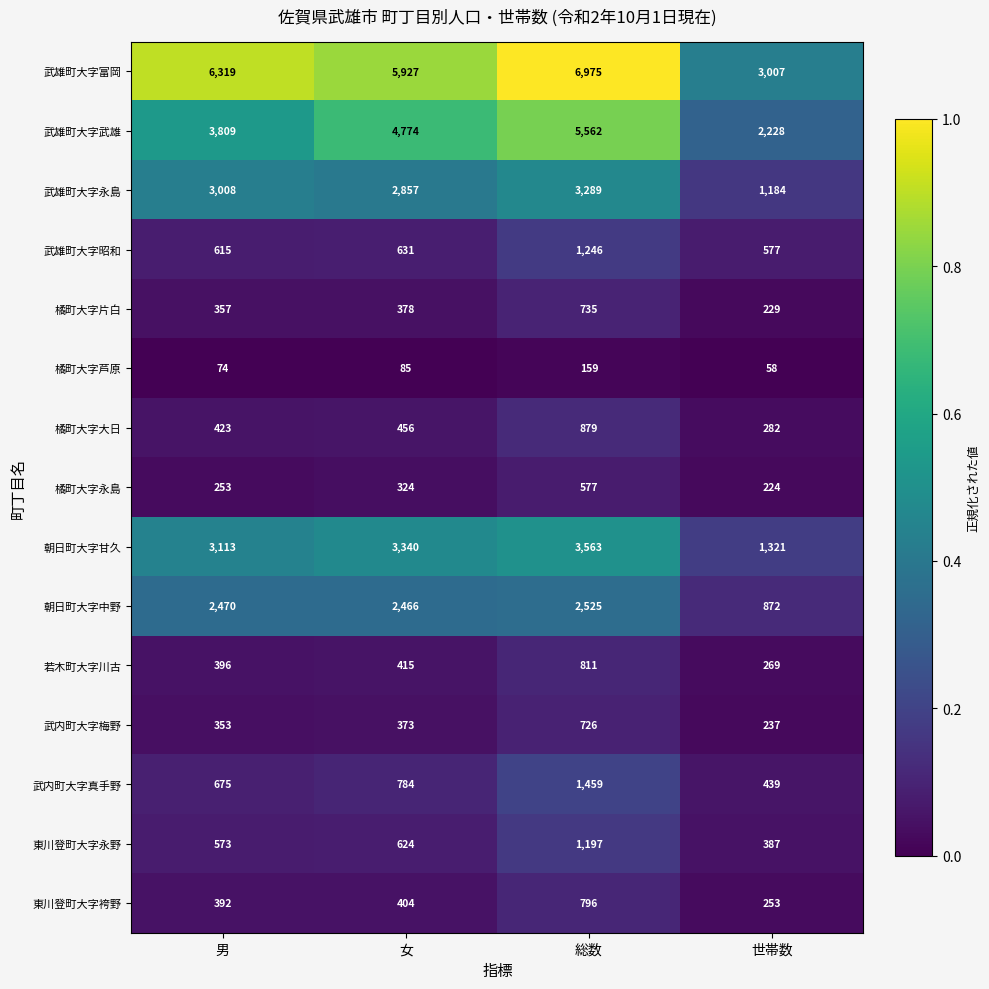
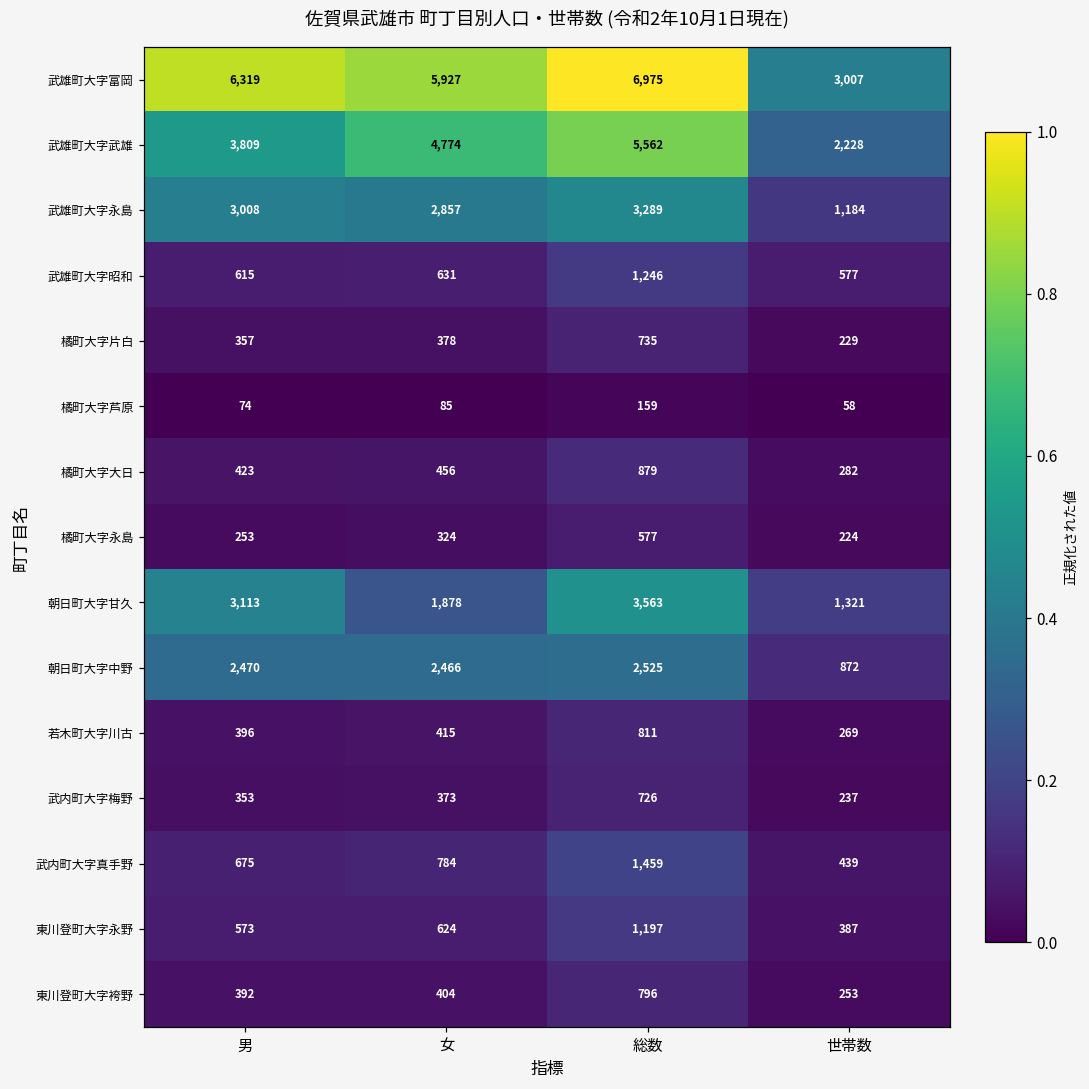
朝日町大字甘久, 女: 3,340 -> 1,878
